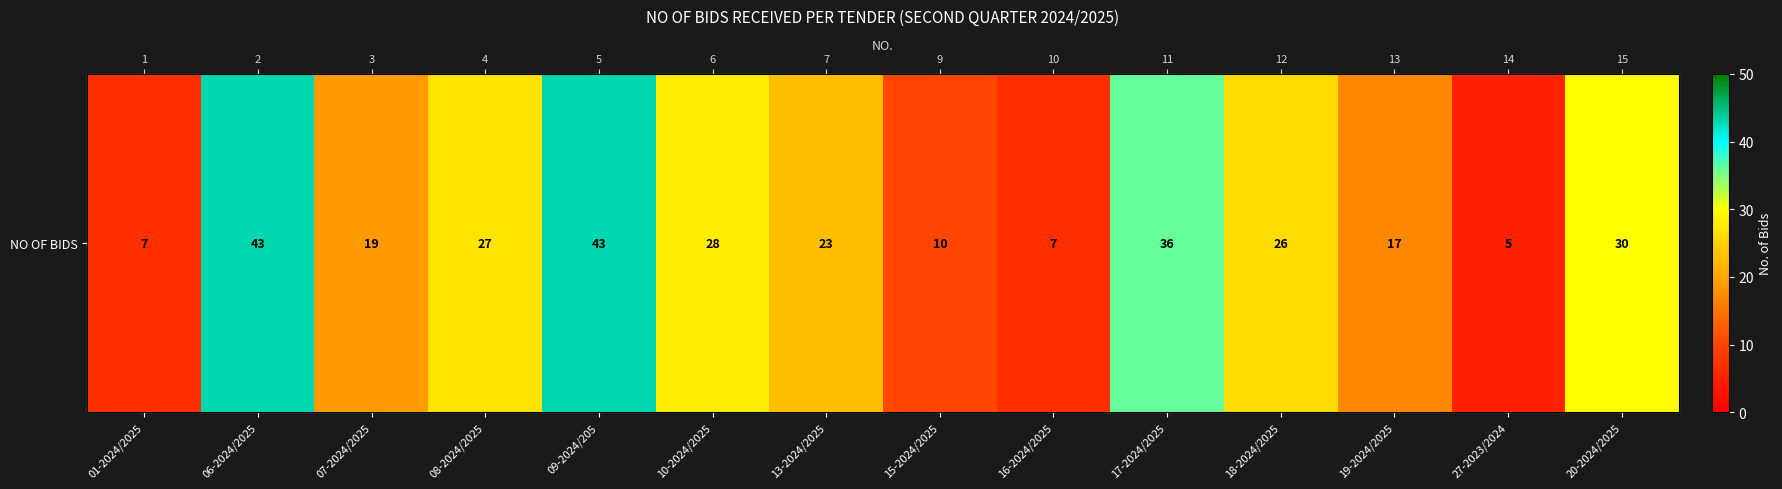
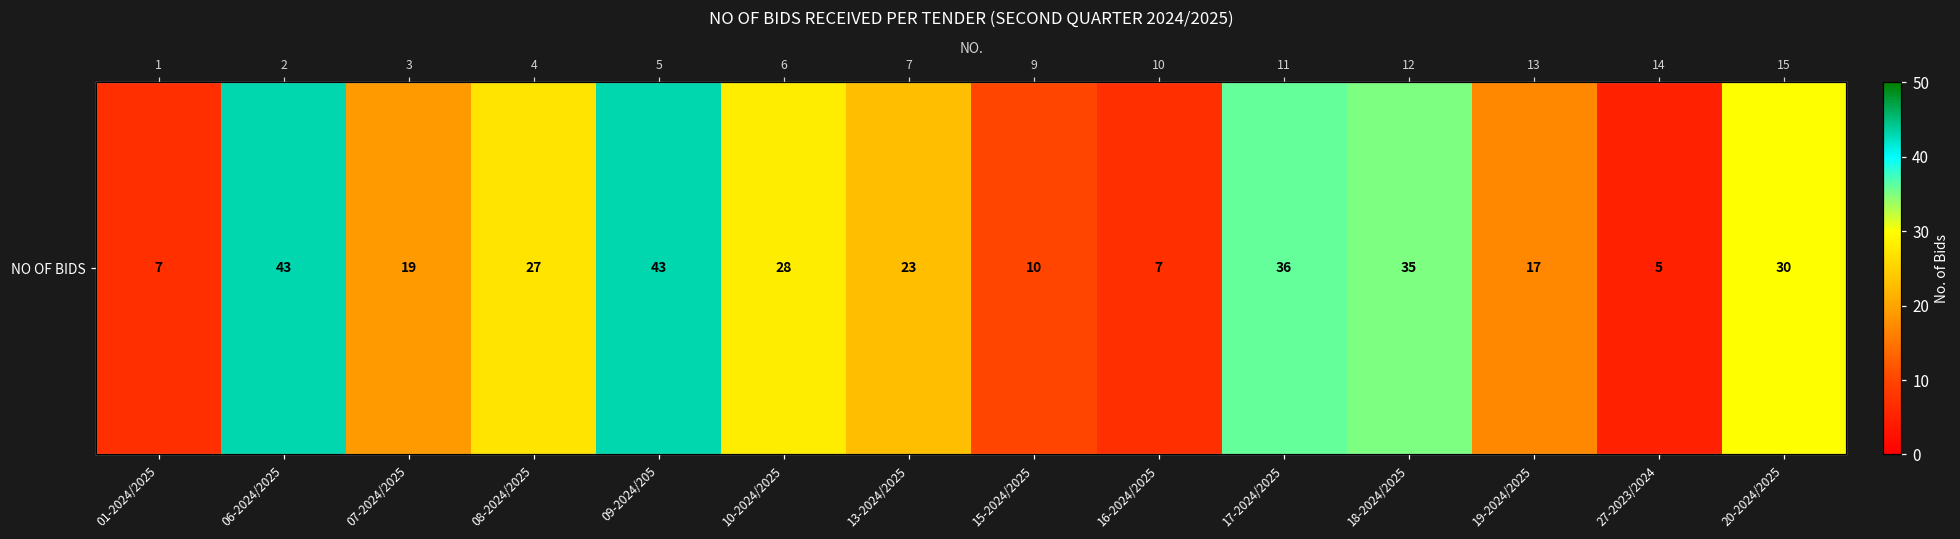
NO OF BIDS, 18-2024/2025: 26 -> 35
